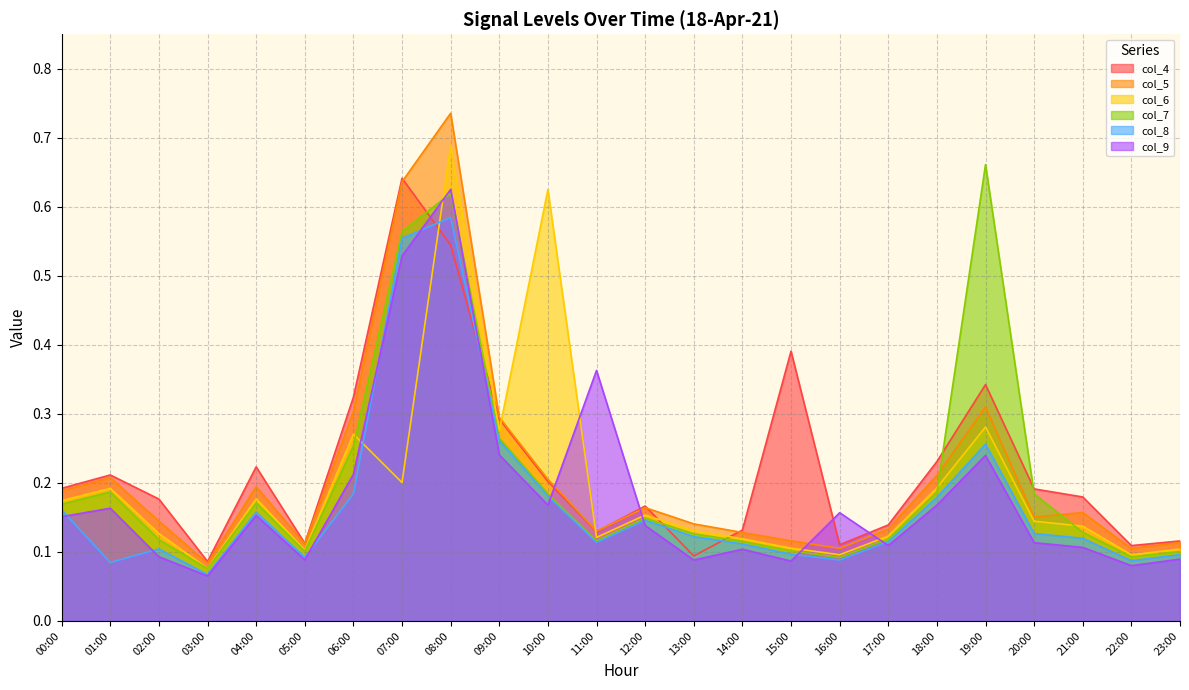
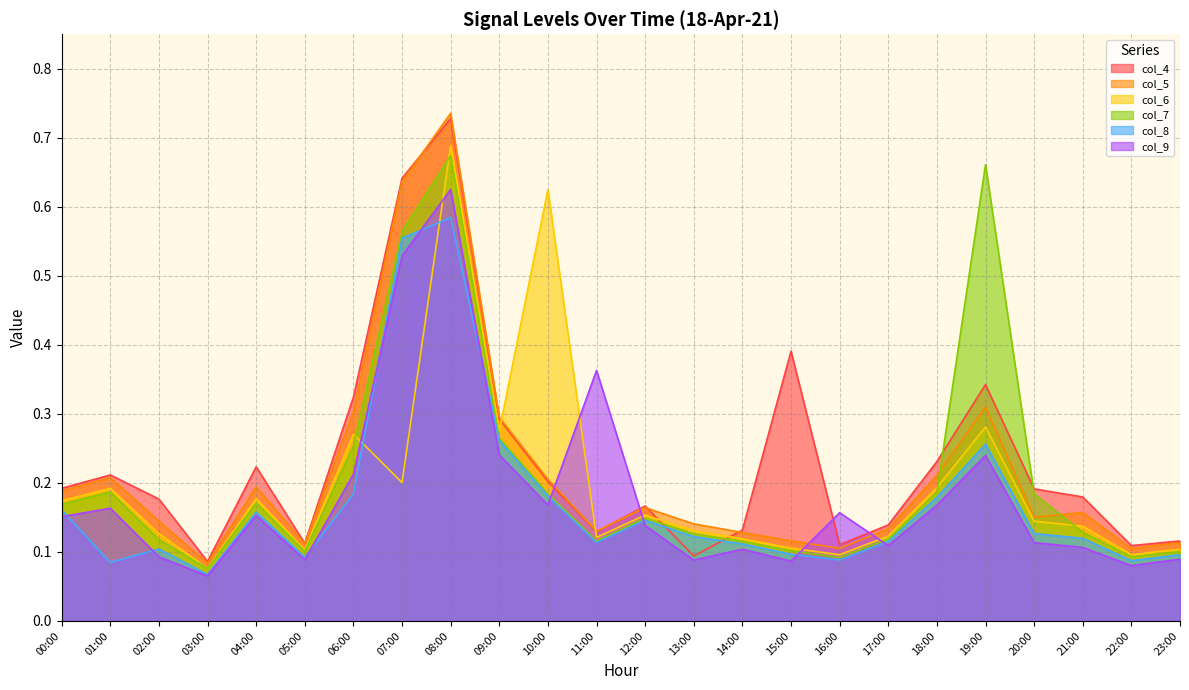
col_4, 08:00: 0.54 -> 0.73
col_7, 08:00: 0.62 -> 0.67
